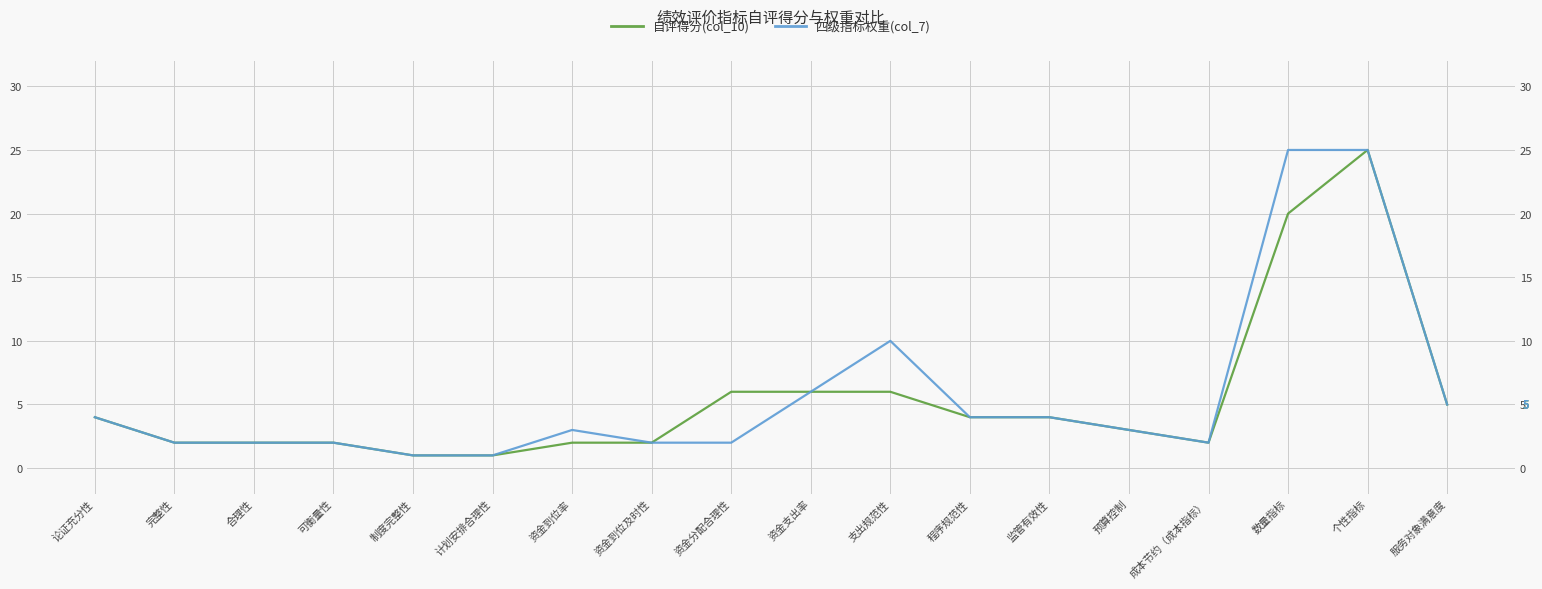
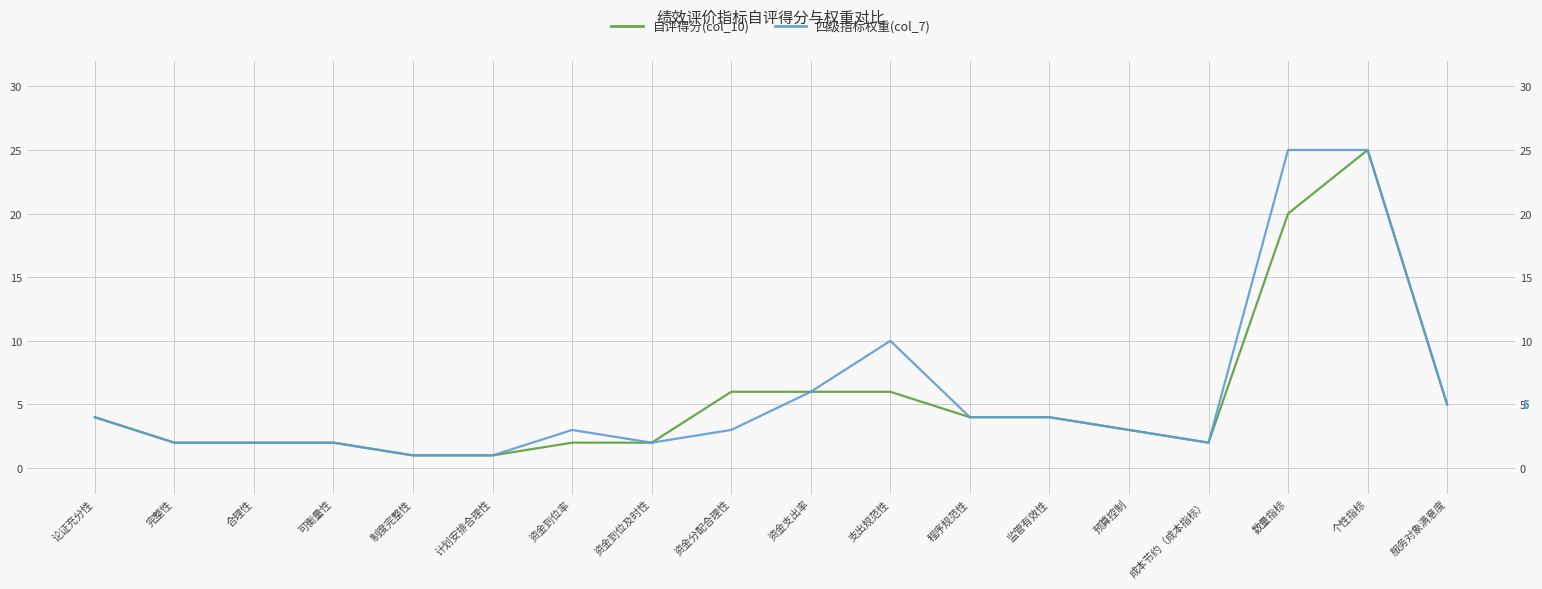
四级指标权重(col_7), 资金分配合理性: 2 -> 3
